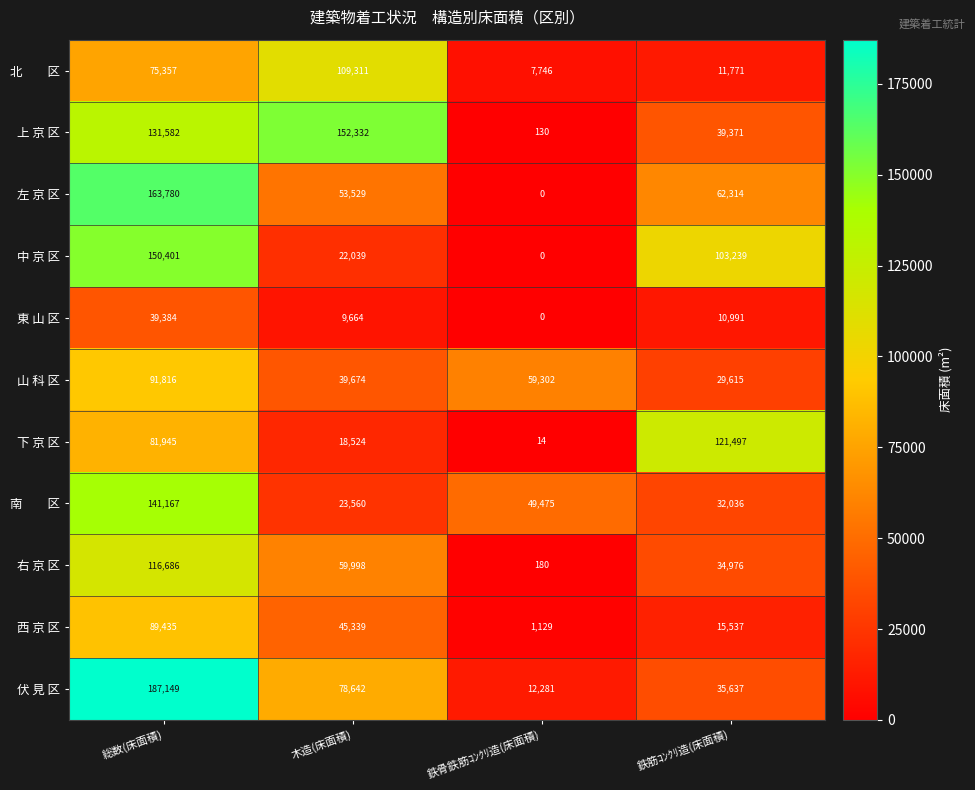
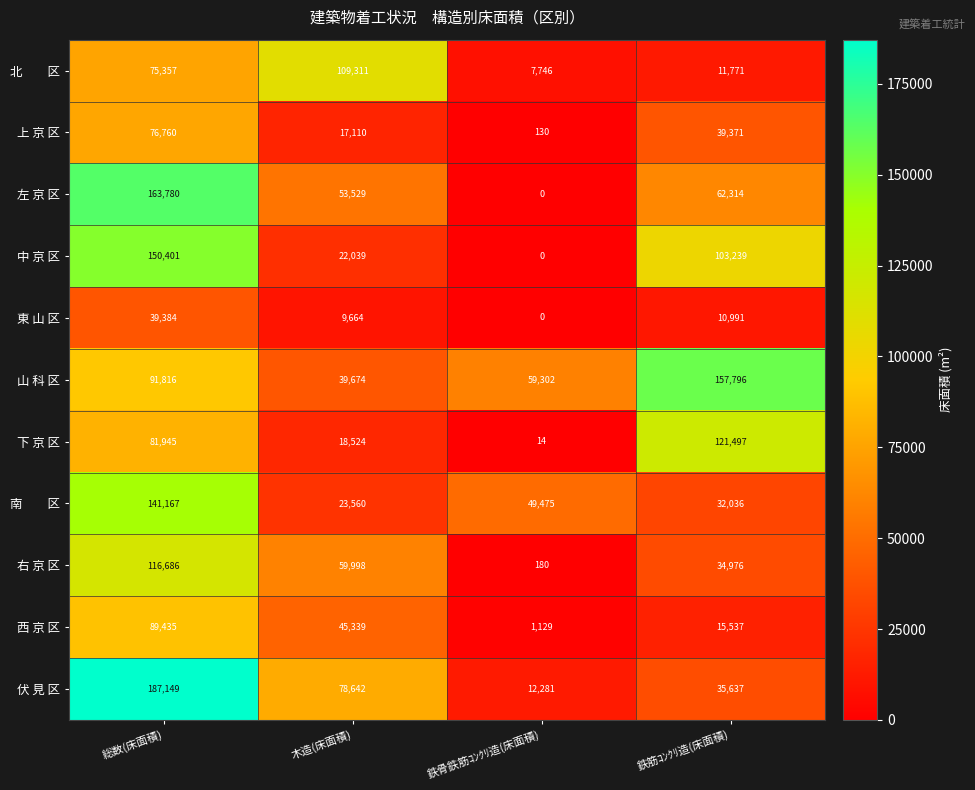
上 京 区, 総数(床面積): 131,582 -> 76,760
上 京 区, 木造(床面積): 152,332 -> 17,110
山 科 区, 鉄筋ｺﾝｸﾘ造(床面積): 29,615 -> 157,796
